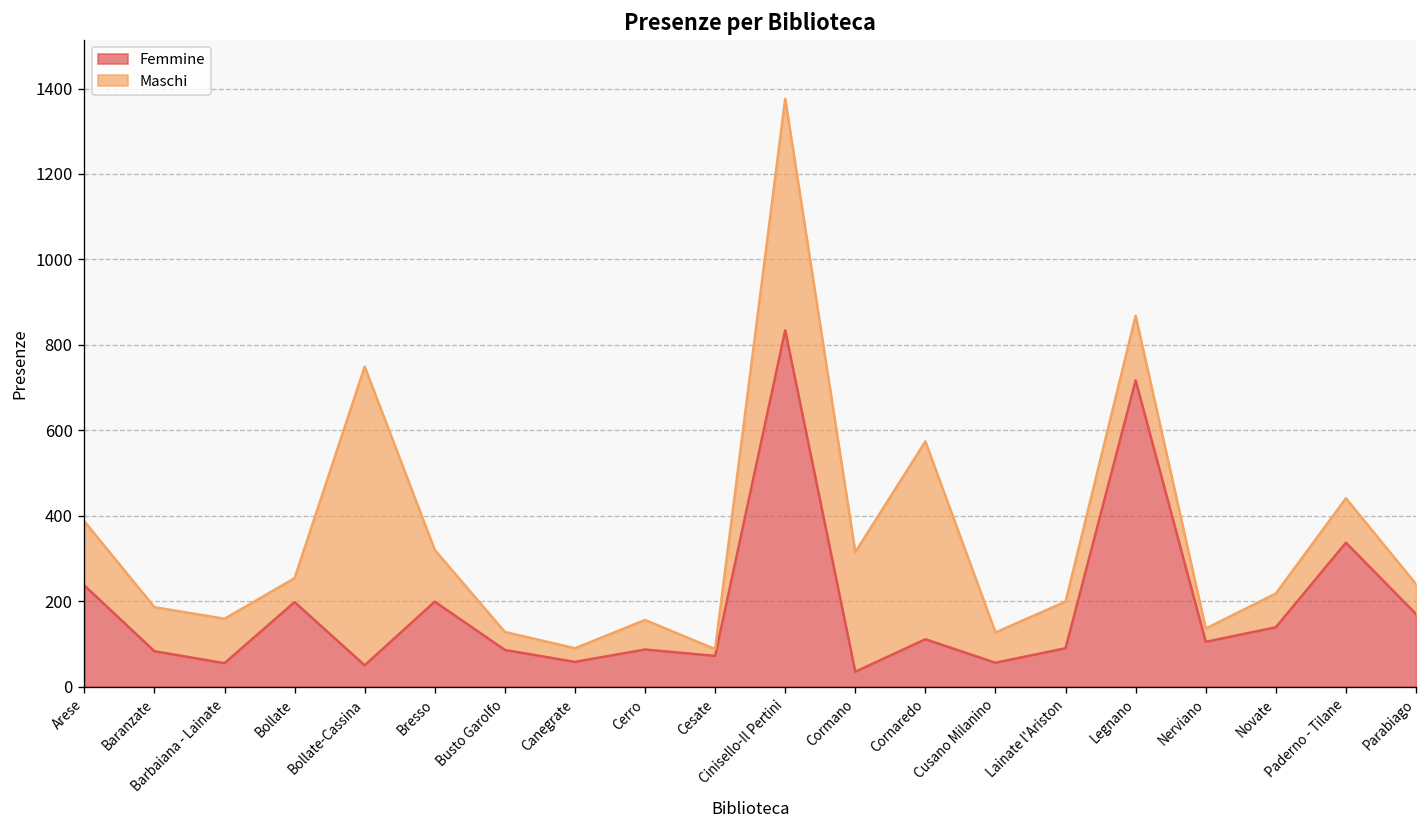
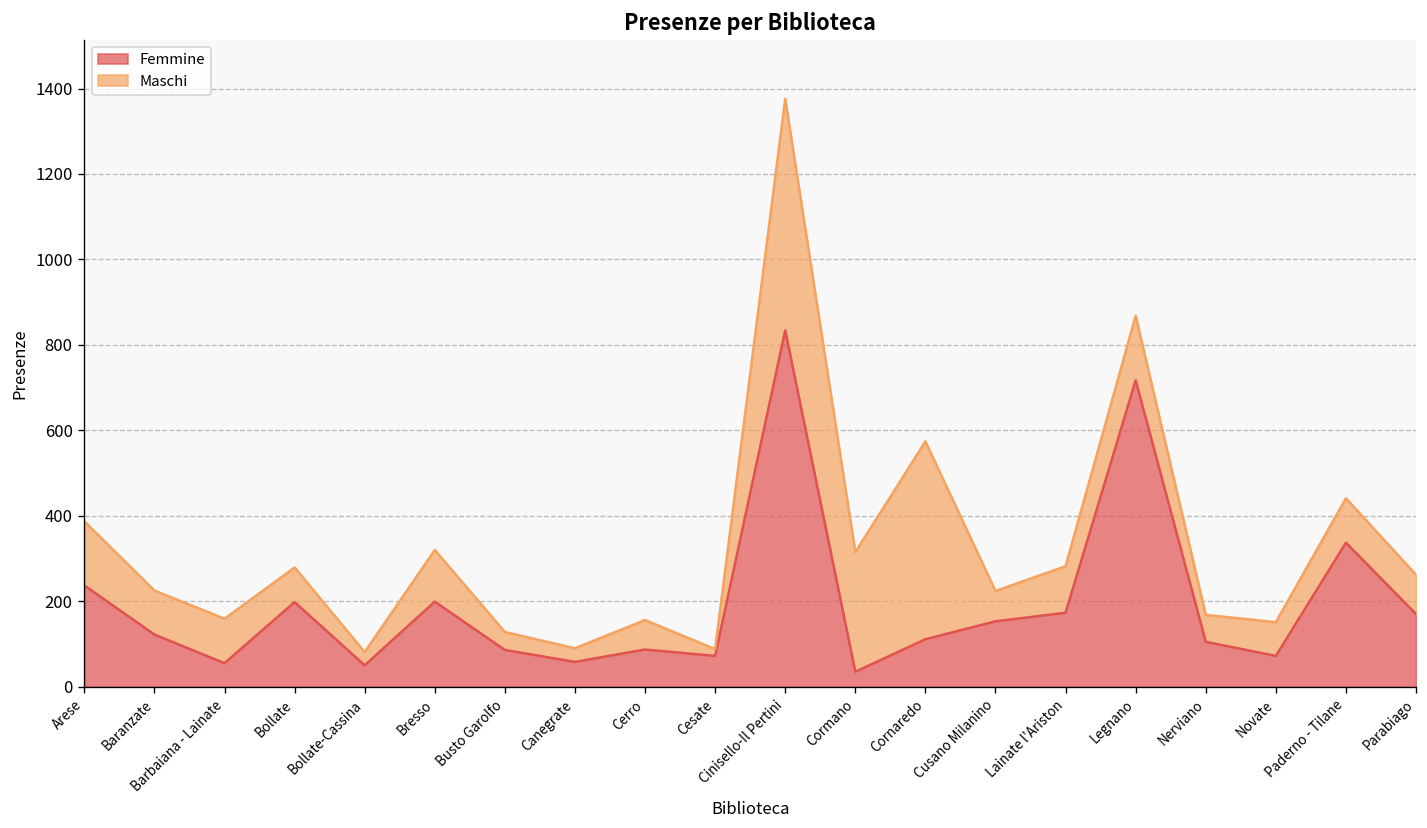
Femmine, Baranzate: 80 -> 120
Maschi, Bollate: 60 -> 80
Maschi, Bollate-Cassina: 700 -> 30
Femmine, Cusano Milanino: 60 -> 150
Femmine, Lainate l'Ariston: 90 -> 170
Maschi, Nerviano: 30 -> 60
Femmine, Novate: 140 -> 70
Maschi, Parabiago: 70 -> 90
